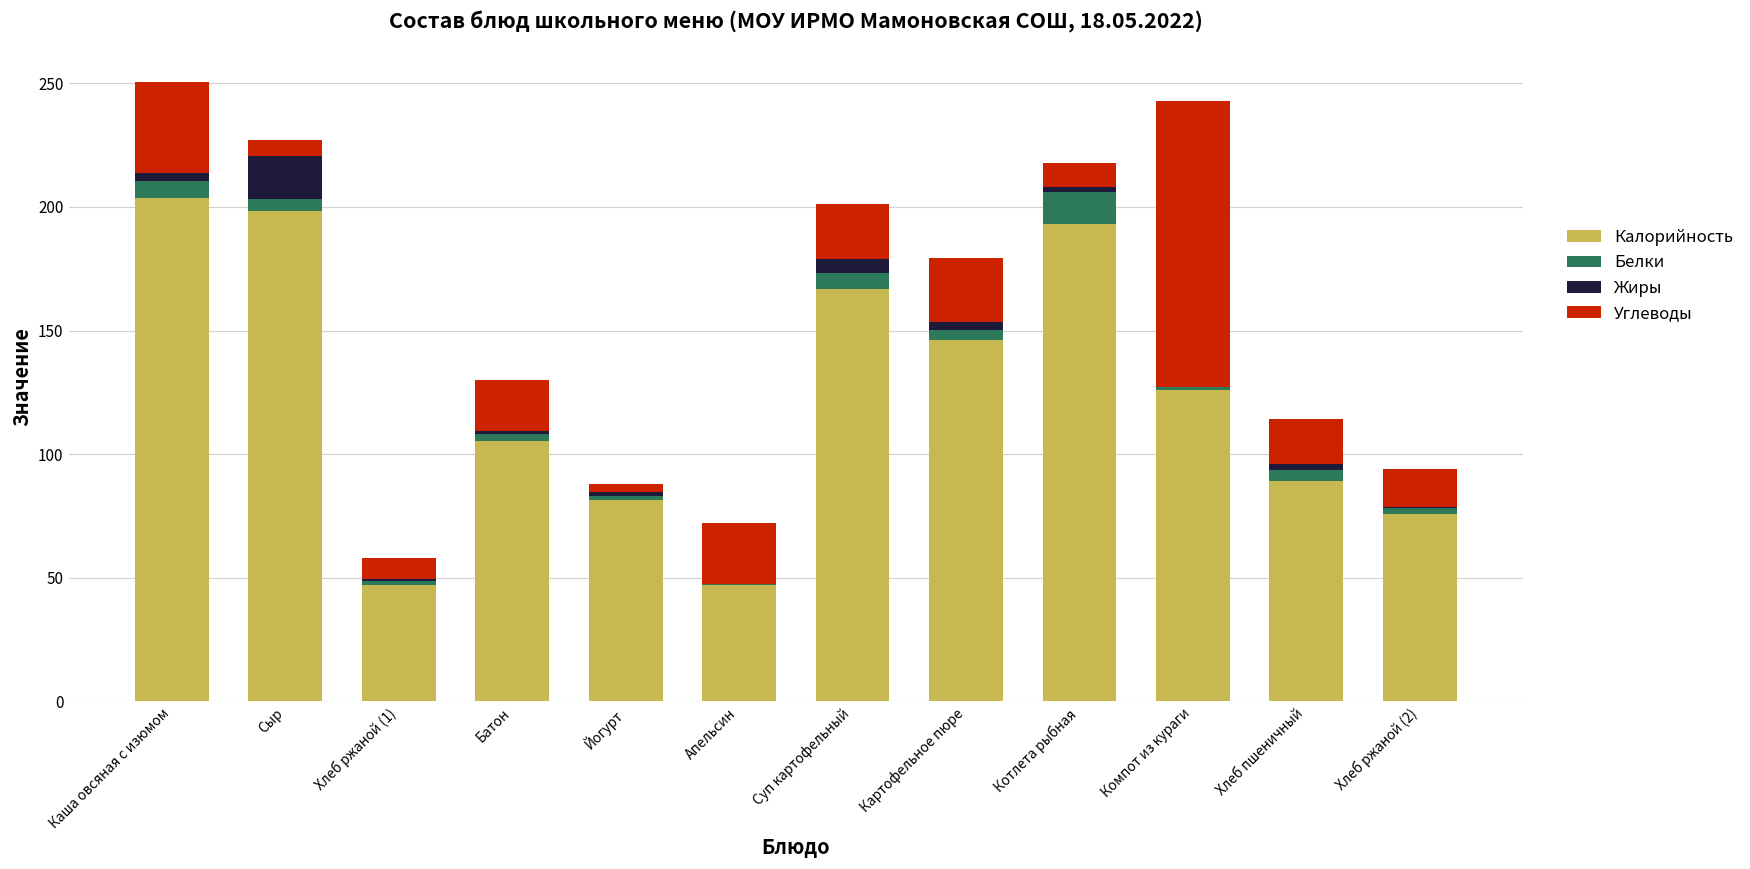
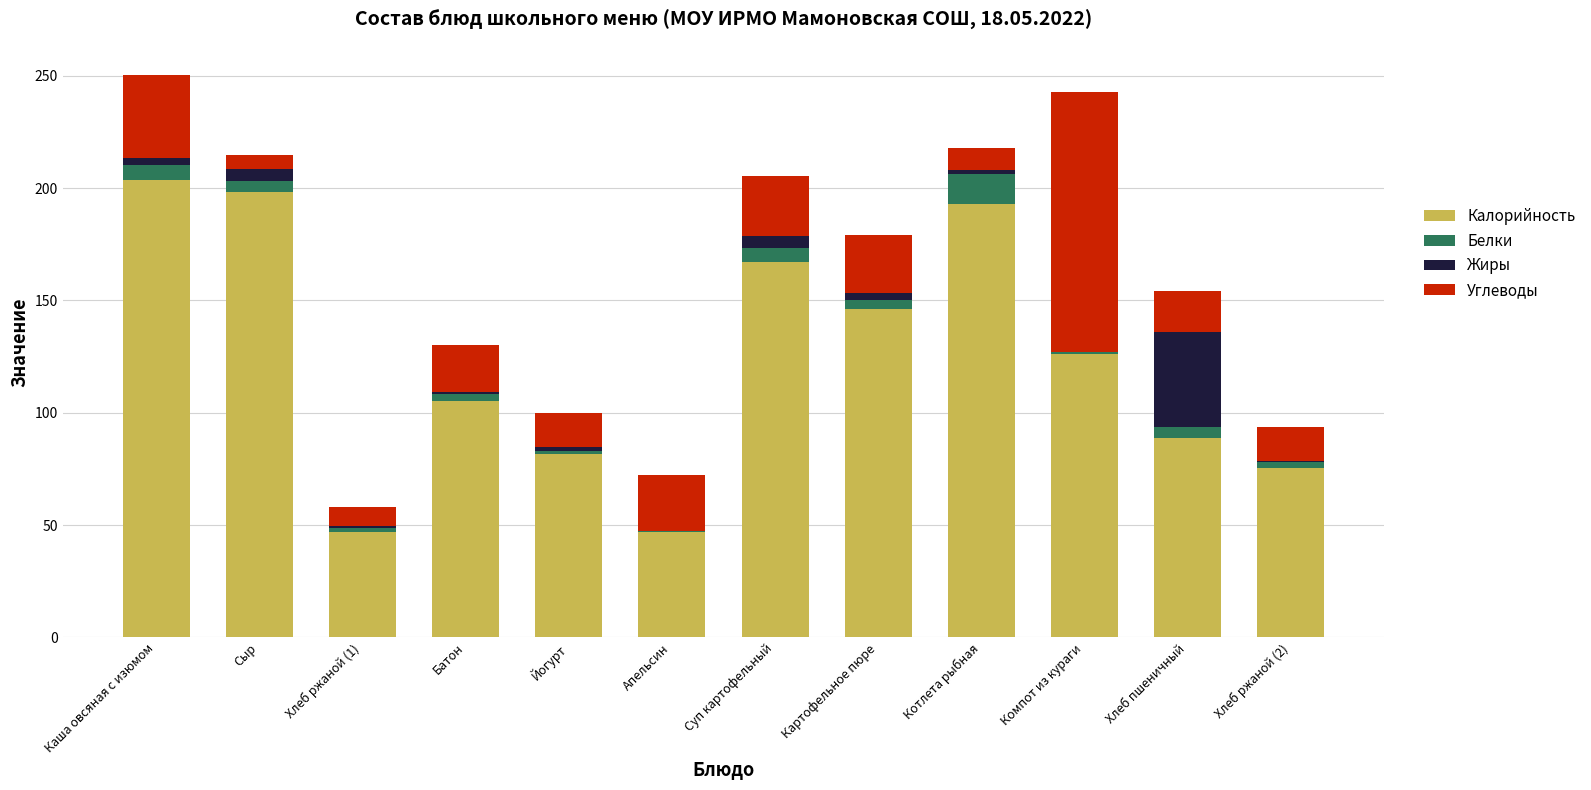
Жиры, Сыр: 17 -> 5
Углеводы, Йогурт: 3 -> 15
Углеводы, Суп картофельный: 22 -> 27
Жиры, Хлеб пшеничный: 2 -> 42
